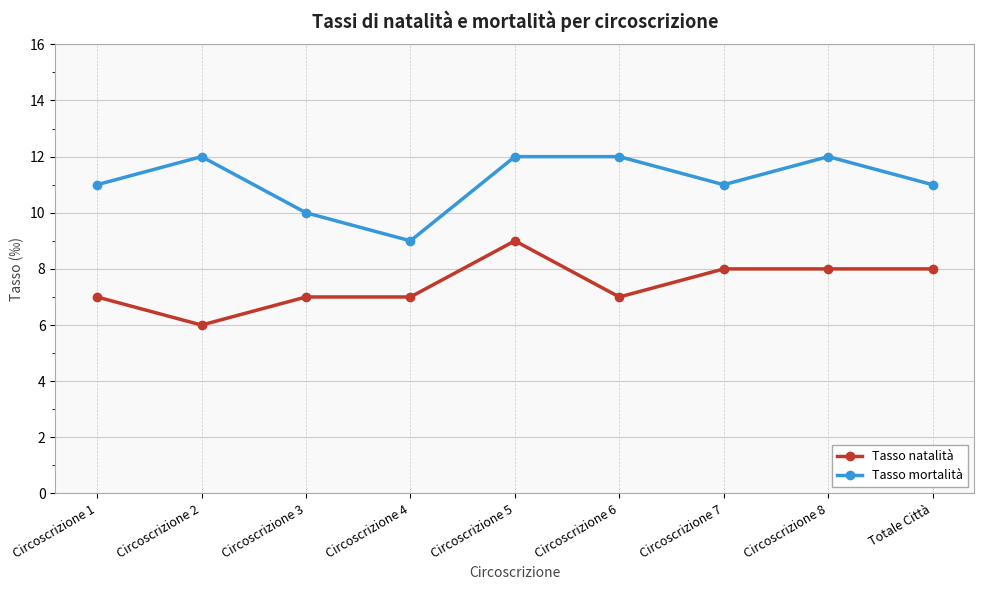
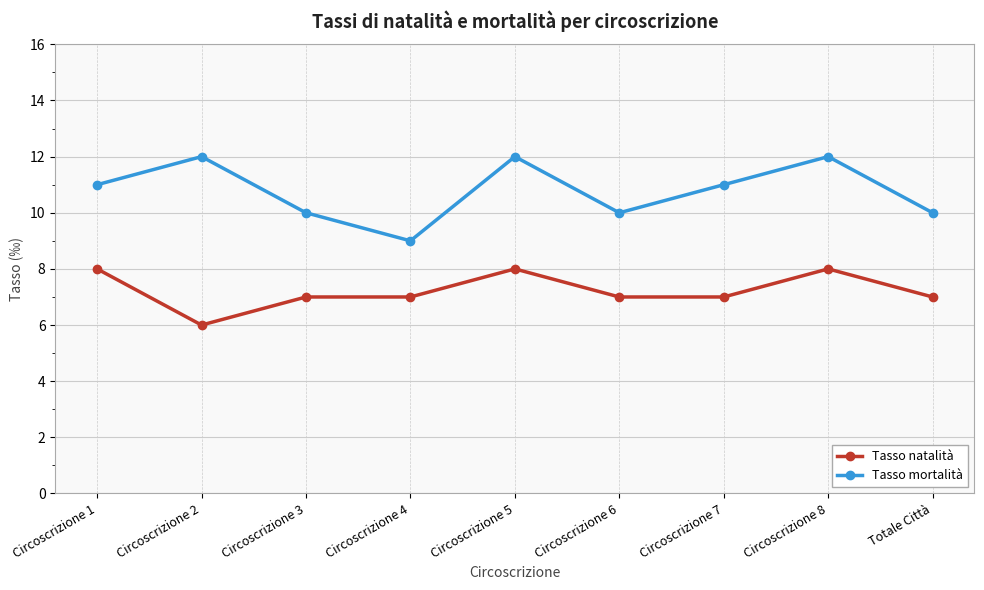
Tasso natalità, Circoscrizione 1: 7 -> 8
Tasso natalità, Circoscrizione 5: 9 -> 8
Tasso mortalità, Circoscrizione 6: 12 -> 10
Tasso natalità, Circoscrizione 7: 8 -> 7
Tasso natalità, Totale Città: 8 -> 7
Tasso mortalità, Totale Città: 11 -> 10
